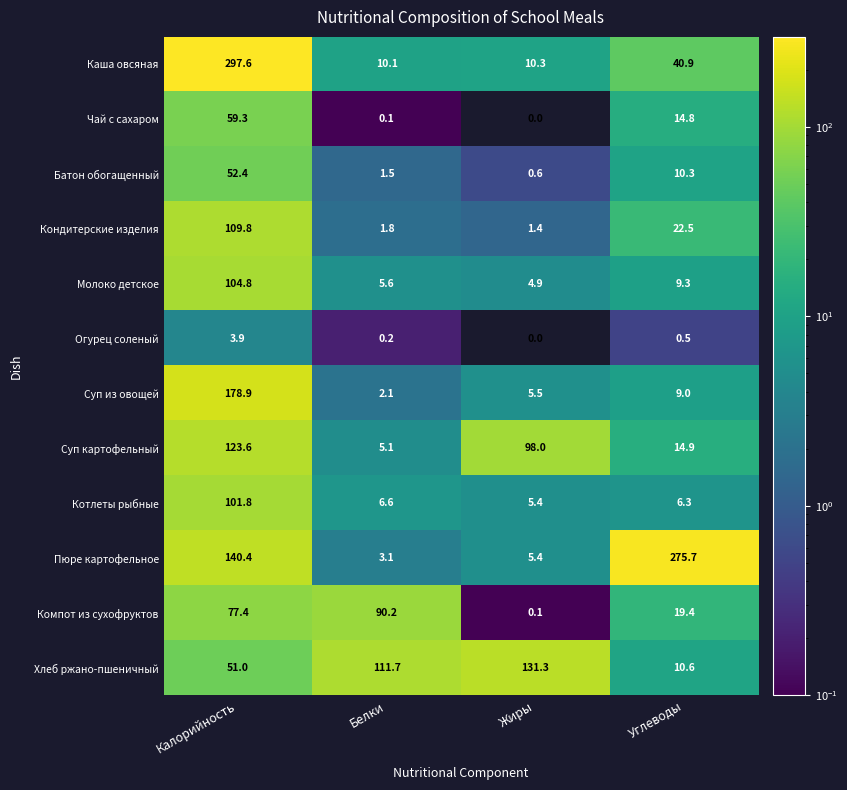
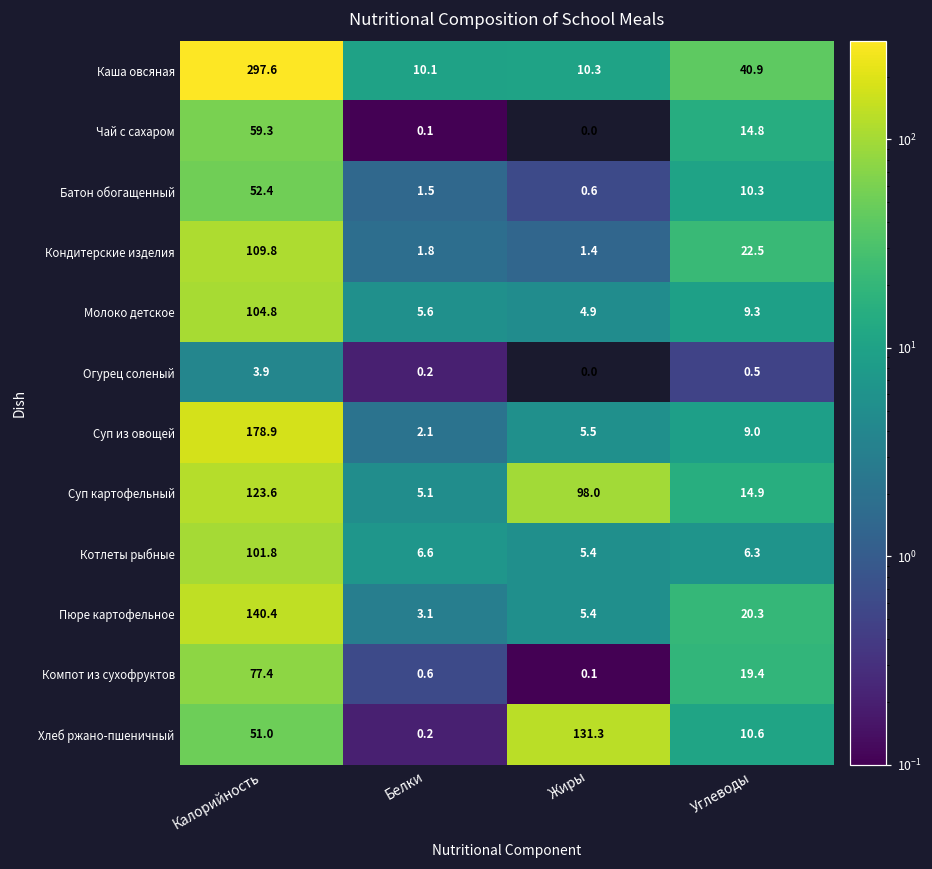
Пюре картофельное, Углеводы: 275.7 -> 20.3
Компот из сухофруктов, Белки: 90.2 -> 0.6
Хлеб ржано-пшеничный, Белки: 111.7 -> 0.2
